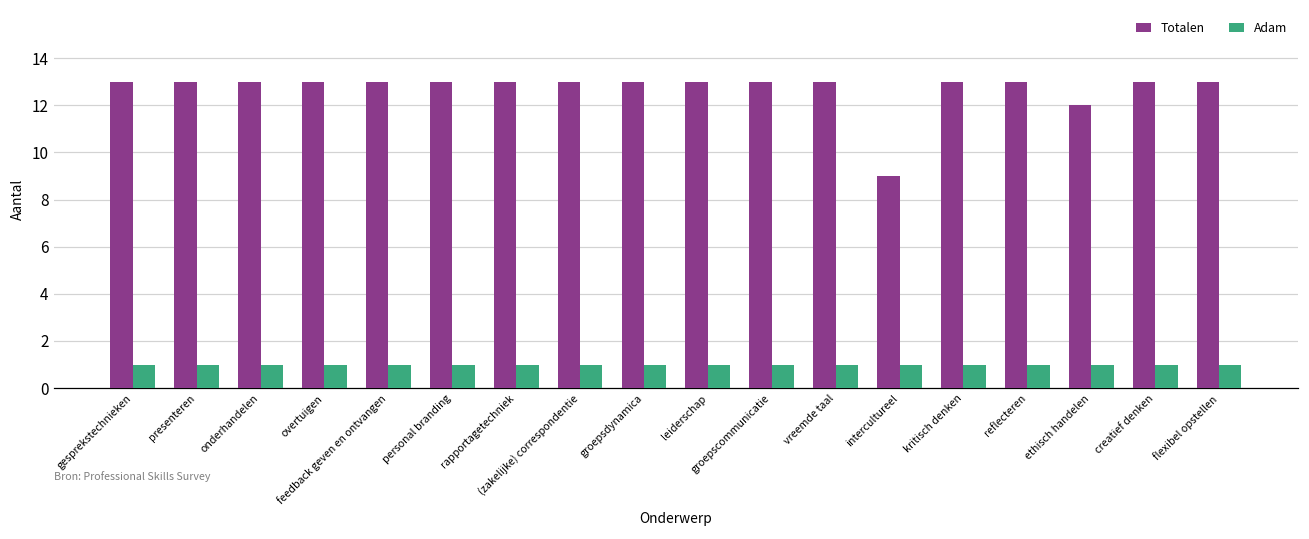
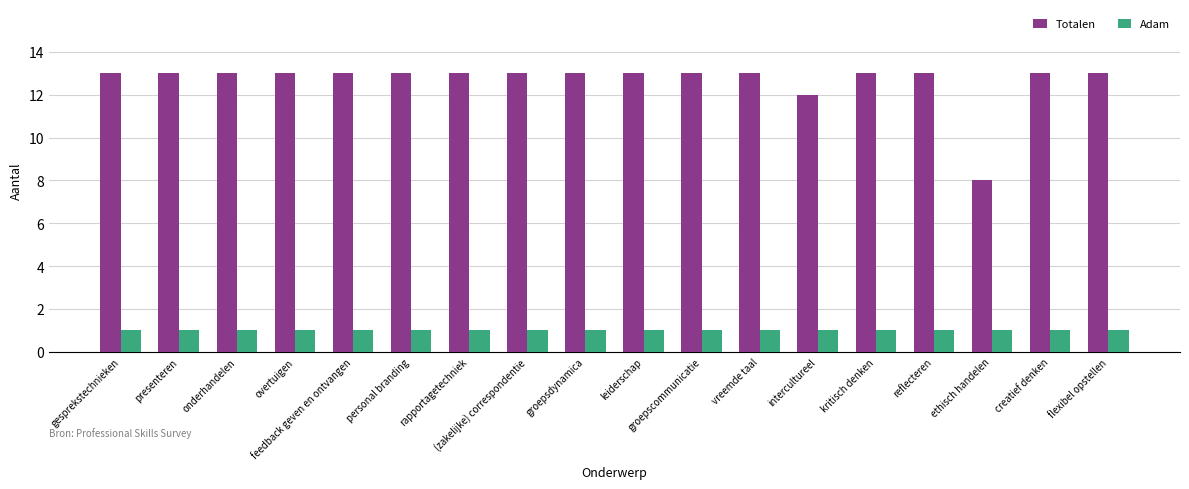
Totalen, intercultureel: 9 -> 12
Totalen, ethisch handelen: 12 -> 8
